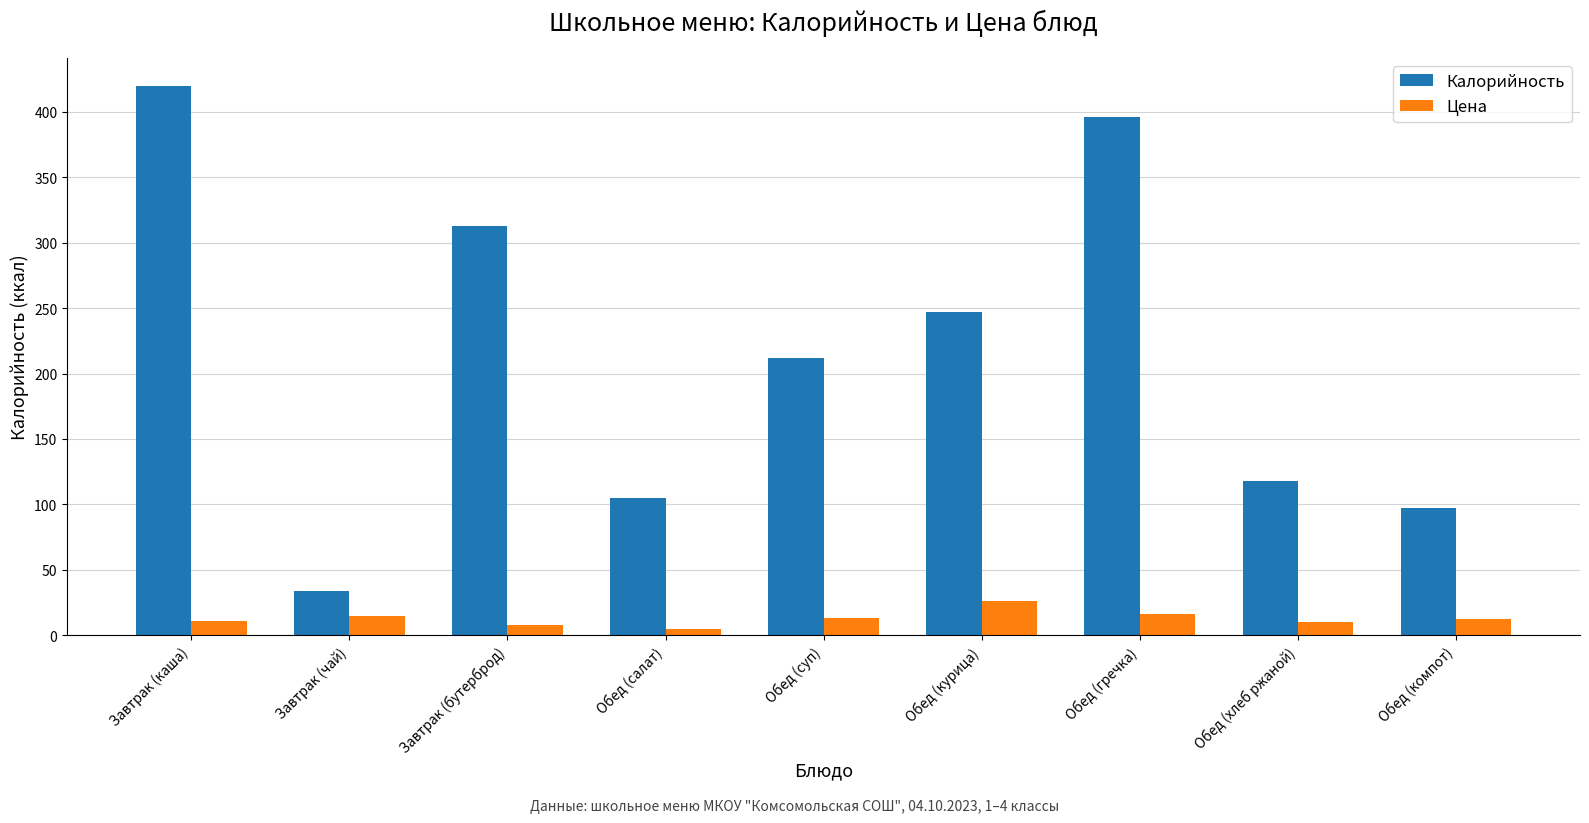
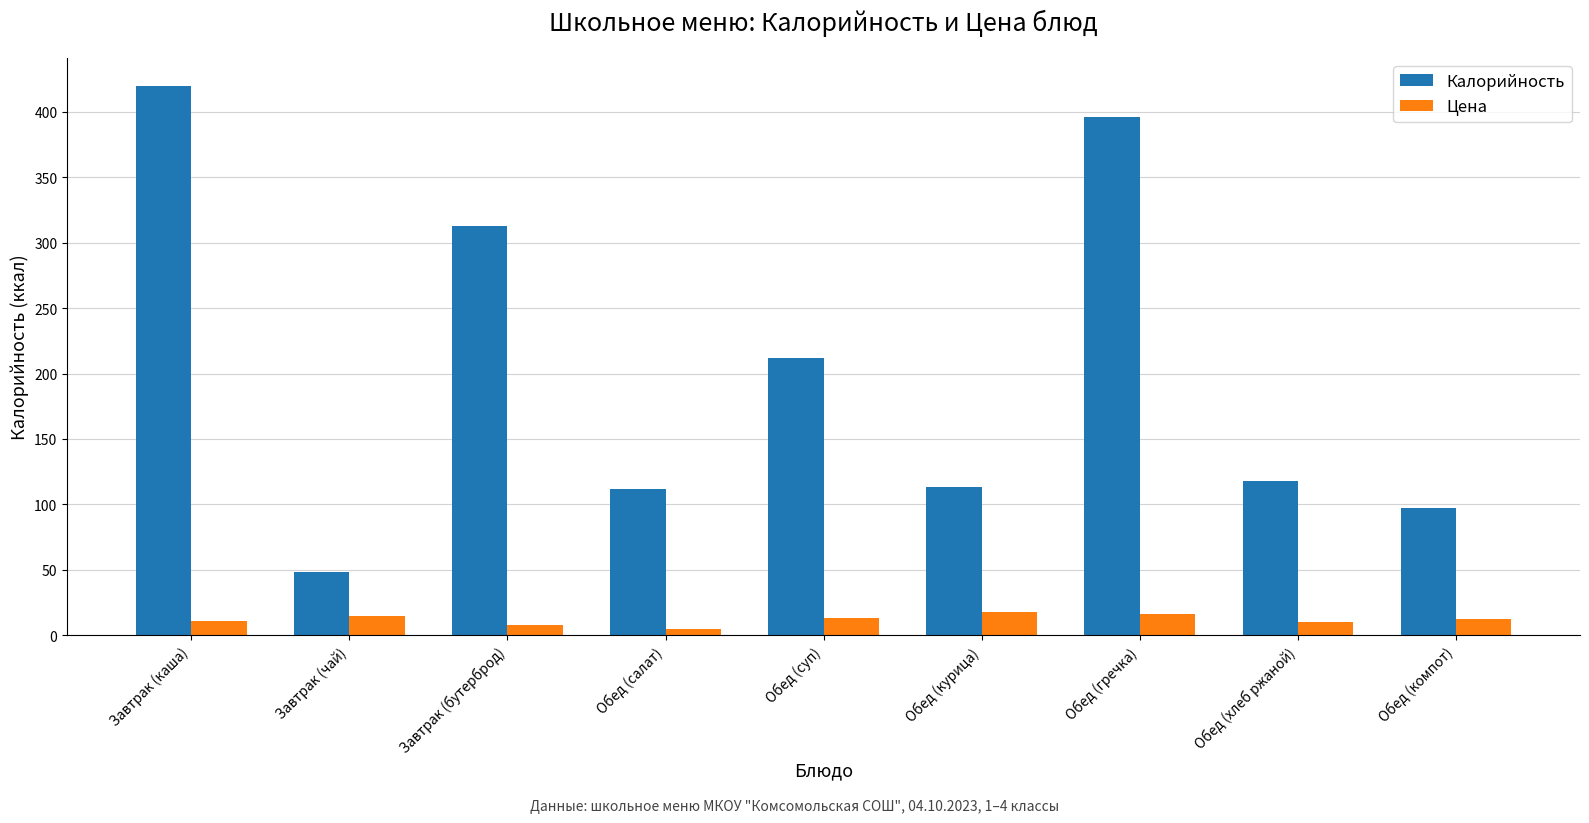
Калорийность, Завтрак (чай): 34 -> 49
Калорийность, Обед (салат): 105 -> 112
Калорийность, Обед (курица): 247 -> 114
Цена, Обед (курица): 26 -> 18
